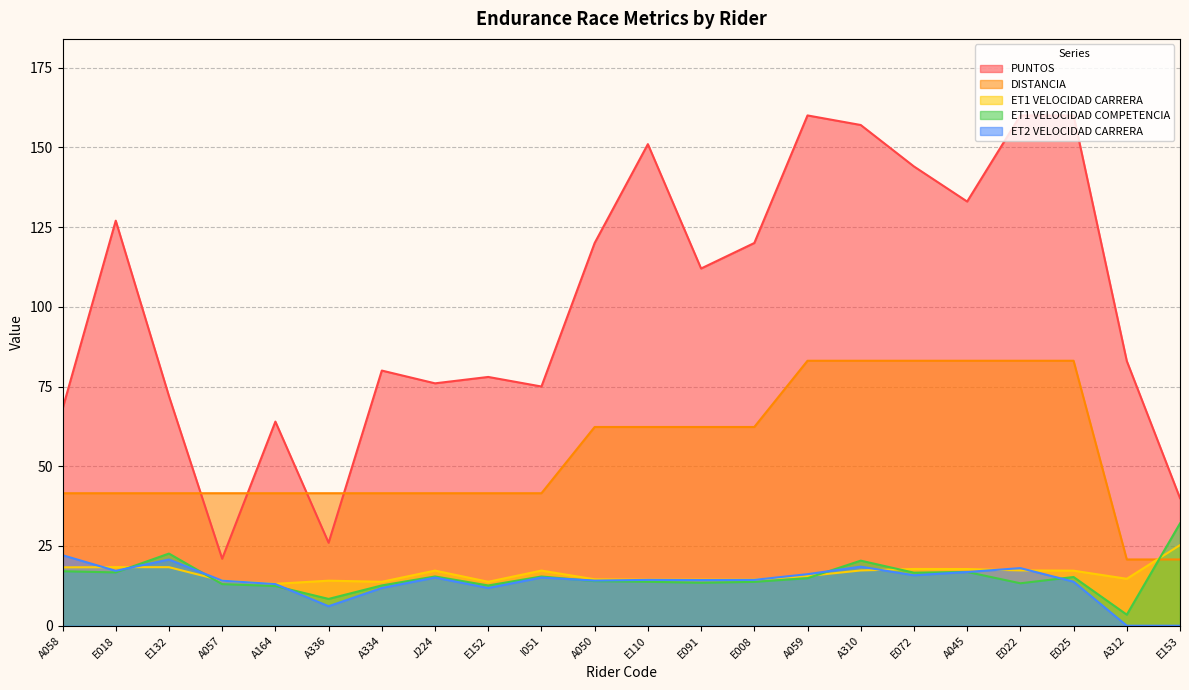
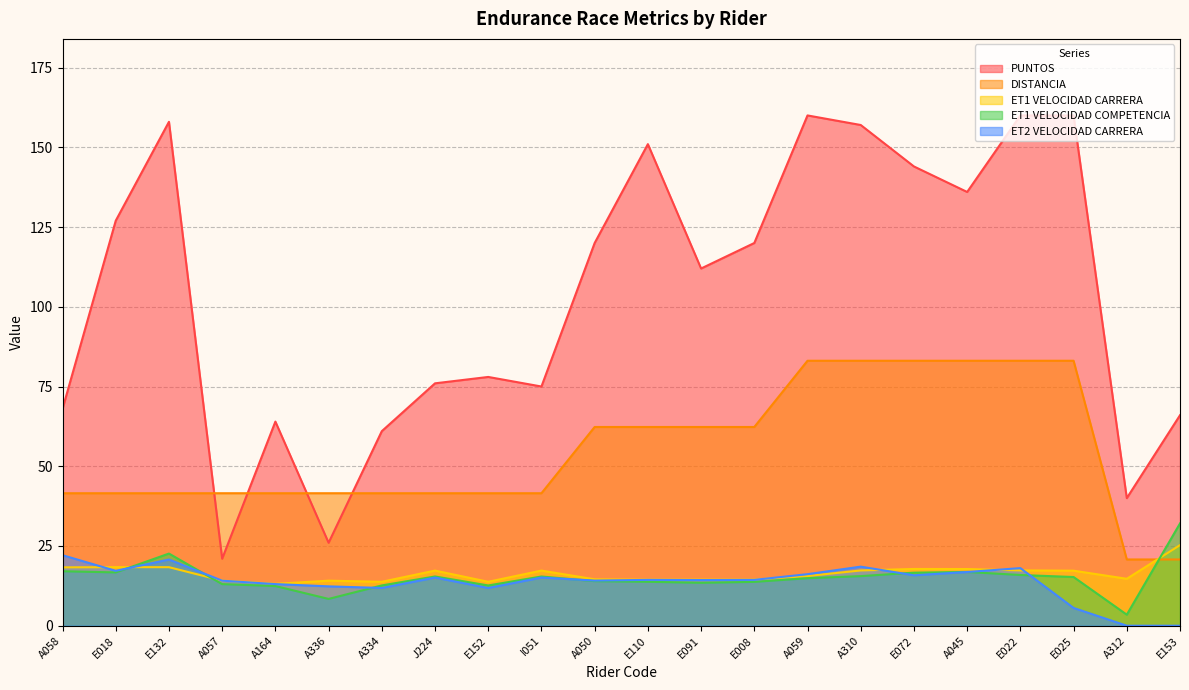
PUNTOS, E132: 72 -> 158
ET2 VELOCIDAD CARRERA, A336: 6 -> 12
PUNTOS, A334: 80 -> 61
ET1 VELOCIDAD COMPETENCIA, A310: 20 -> 16
PUNTOS, A045: 133 -> 136
ET1 VELOCIDAD COMPETENCIA, E022: 13 -> 16
ET2 VELOCIDAD CARRERA, E025: 14 -> 6
PUNTOS, A312: 83 -> 40
PUNTOS, E153: 40 -> 66
